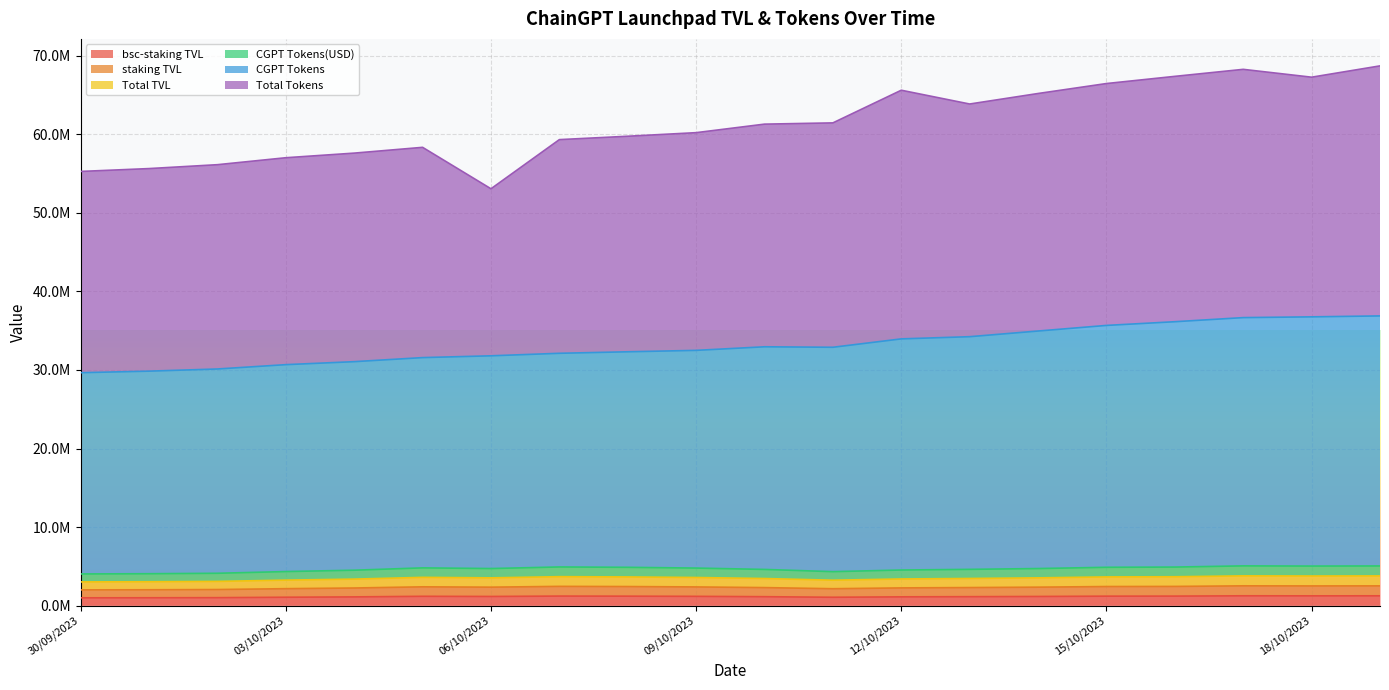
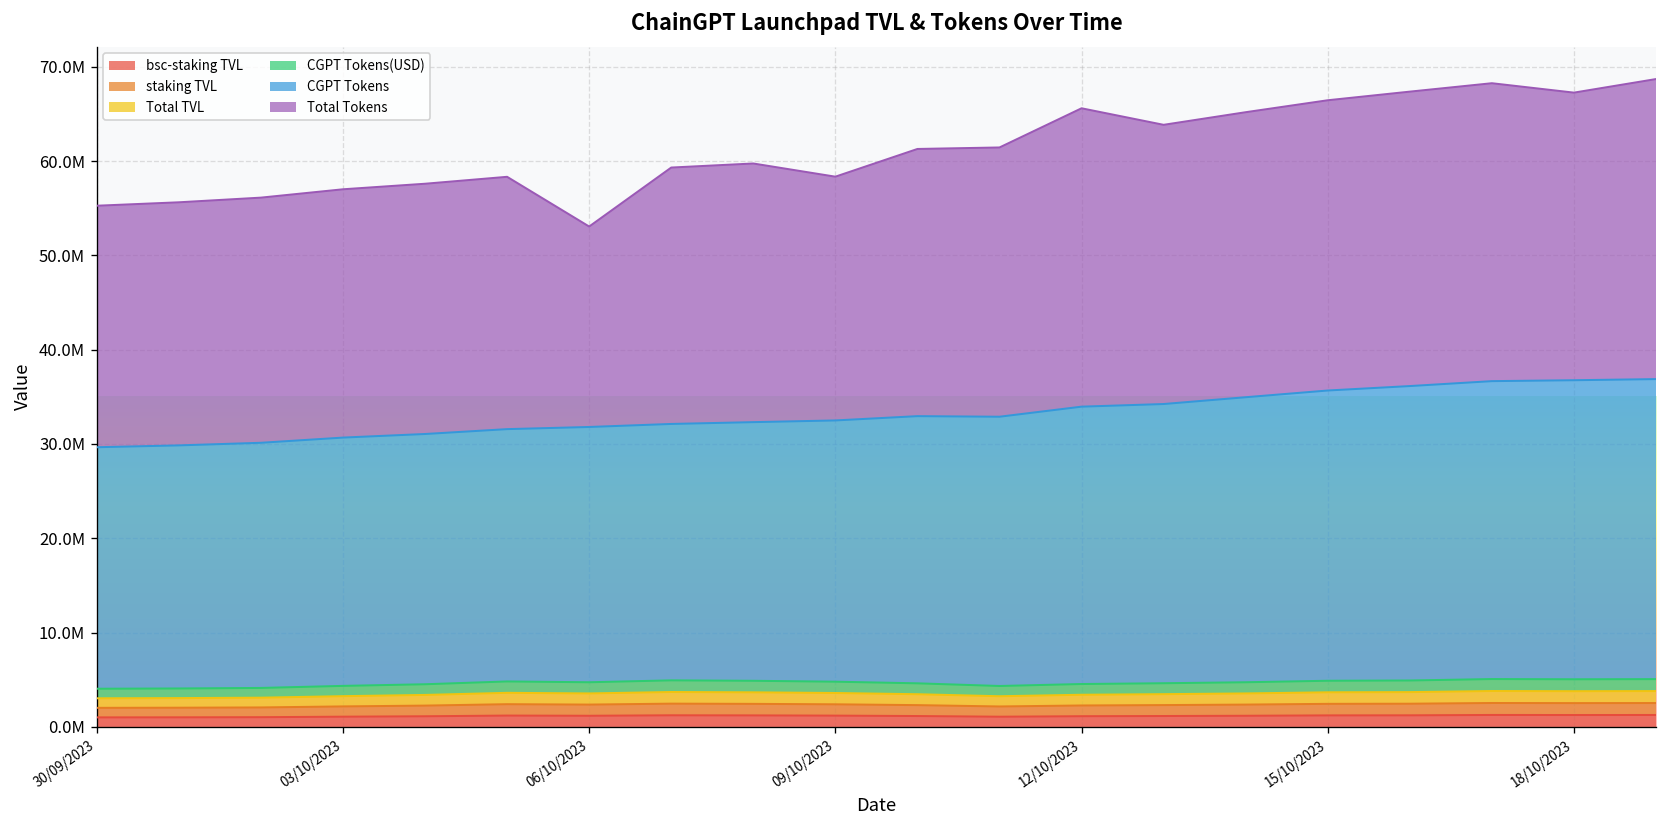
Total Tokens, 09/10/2023: 28000000 -> 26000000
